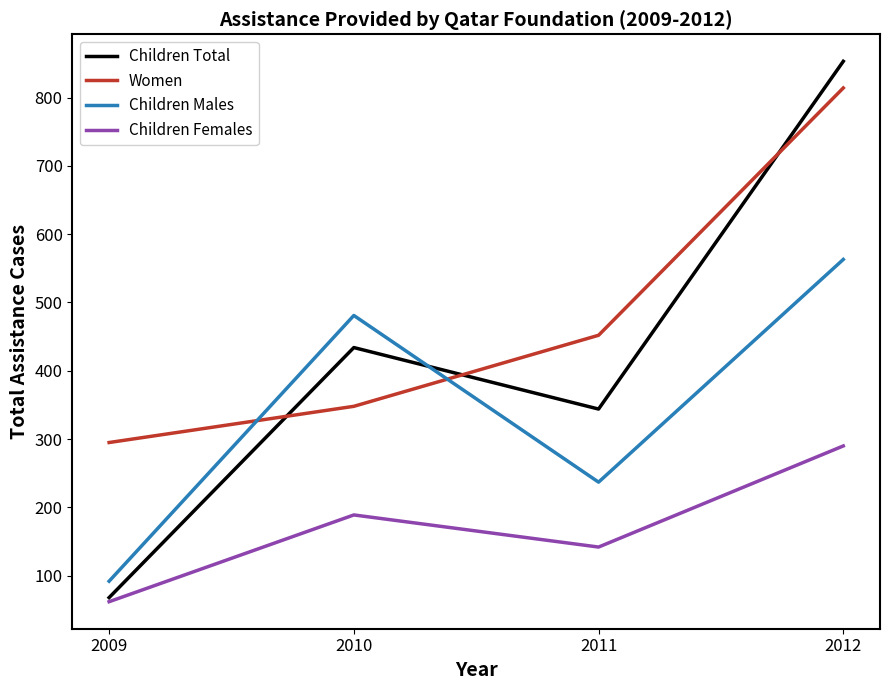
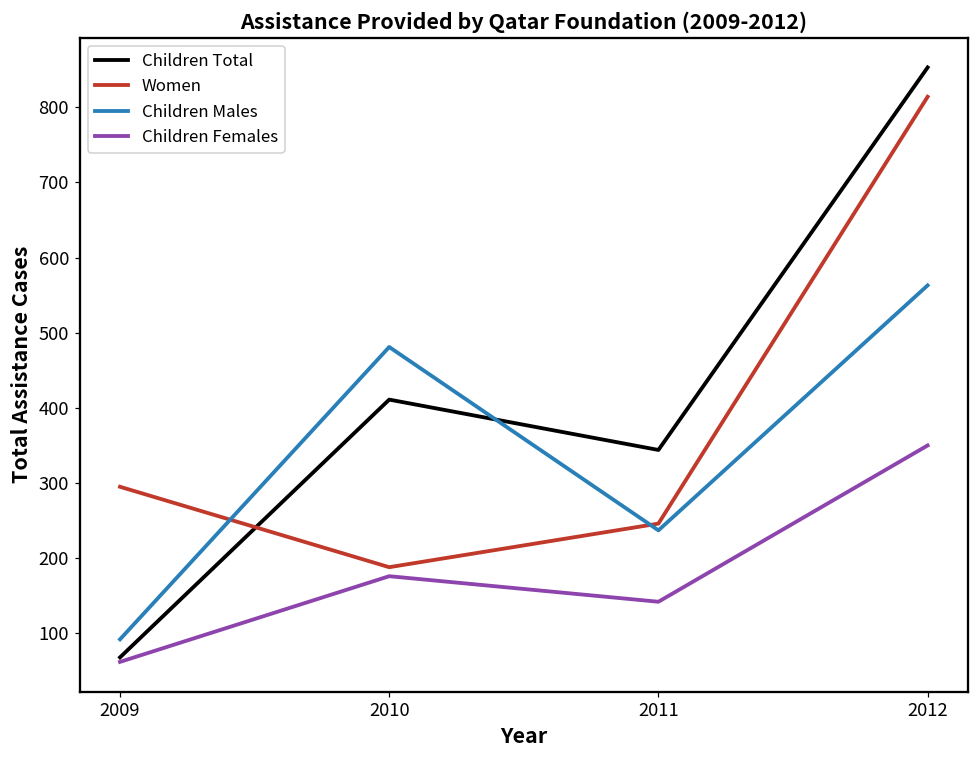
Children Total, 2010: 430 -> 410
Women, 2010: 350 -> 190
Children Females, 2010: 190 -> 180
Women, 2011: 450 -> 250
Children Females, 2012: 290 -> 350
